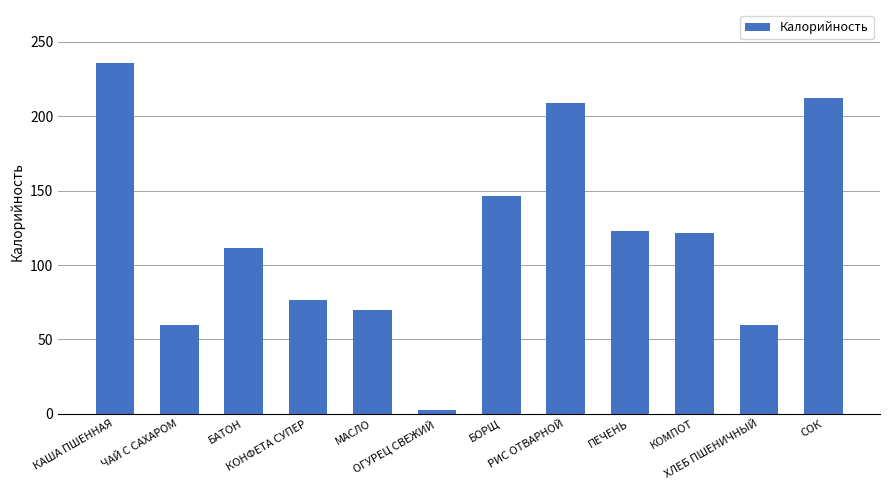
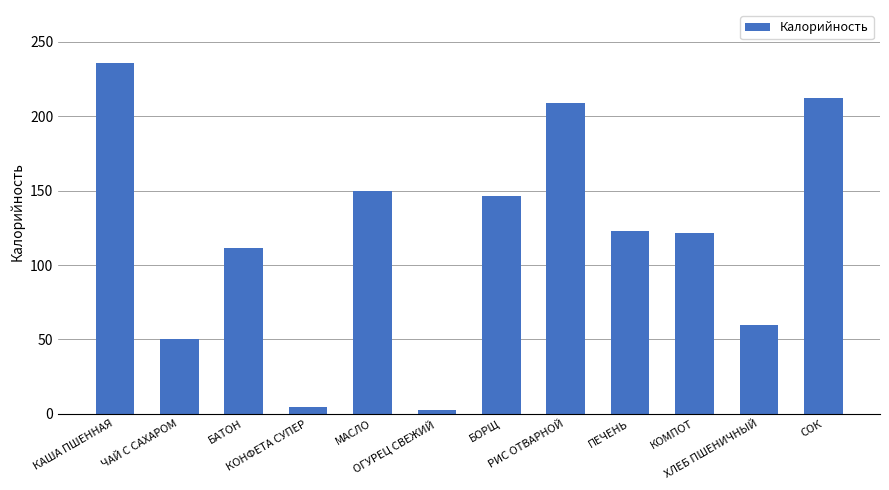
ЧАЙ С САХАРОМ: 60 -> 50
КОНФЕТА СУПЕР: 77 -> 4
МАСЛО: 70 -> 150
